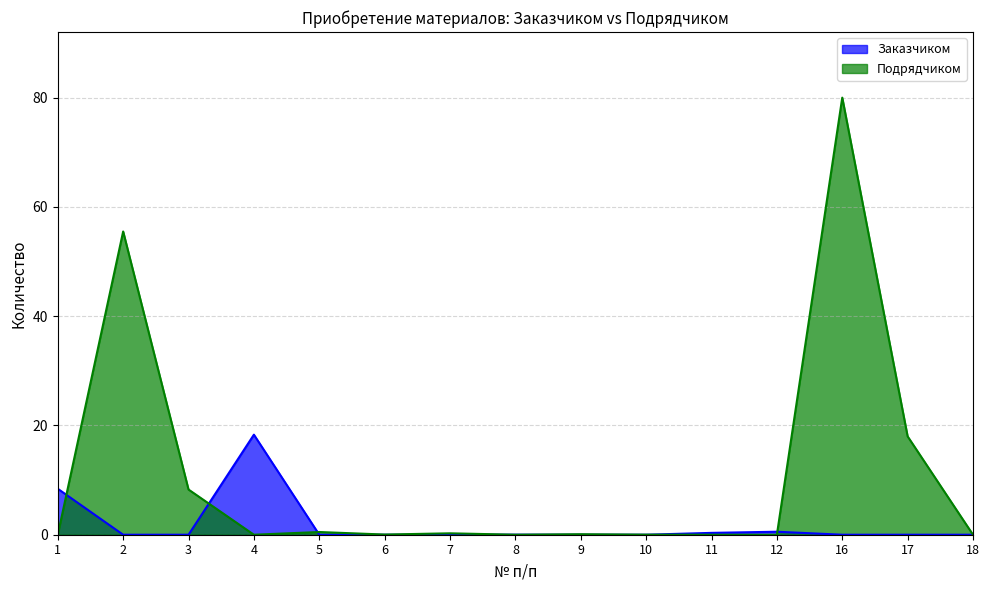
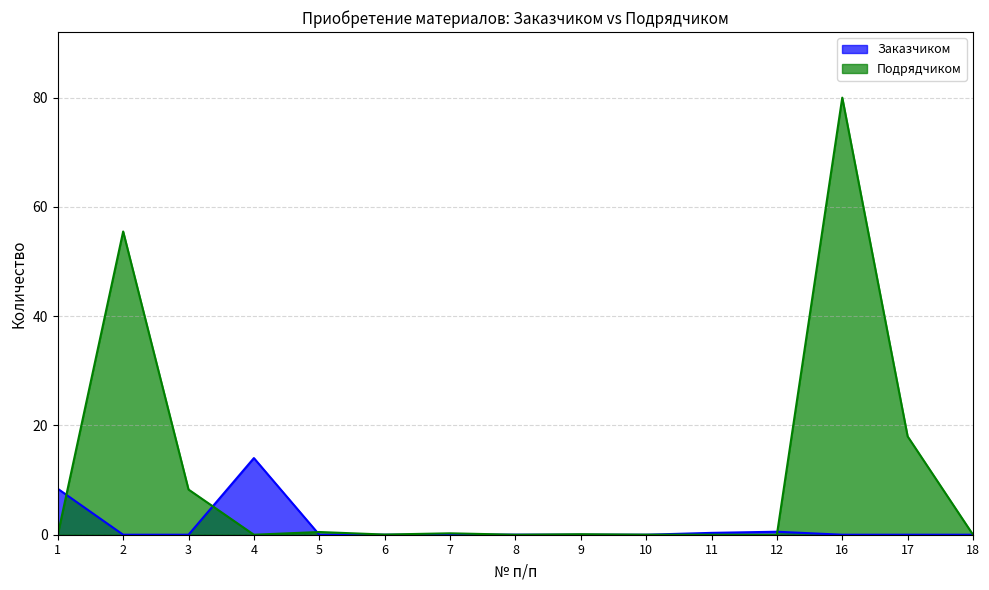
Заказчиком, 4: 18 -> 14
